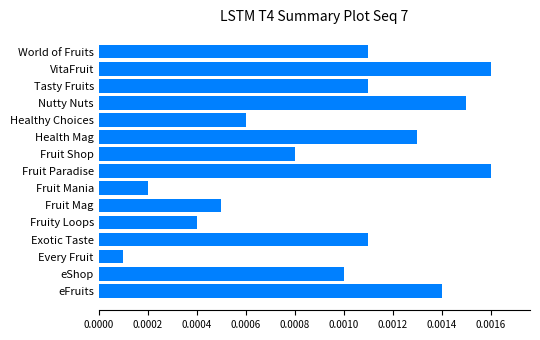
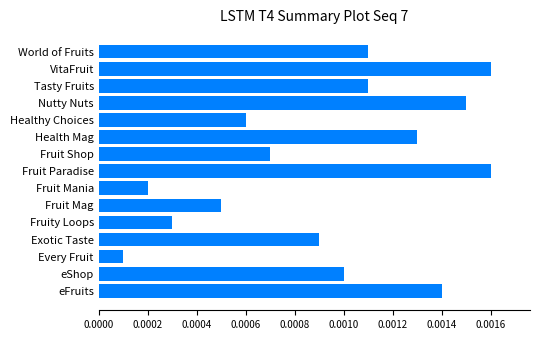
Fruit Shop: 0.00080 -> 0.00070
Fruity Loops: 0.00040 -> 0.00030
Exotic Taste: 0.00110 -> 0.00090
